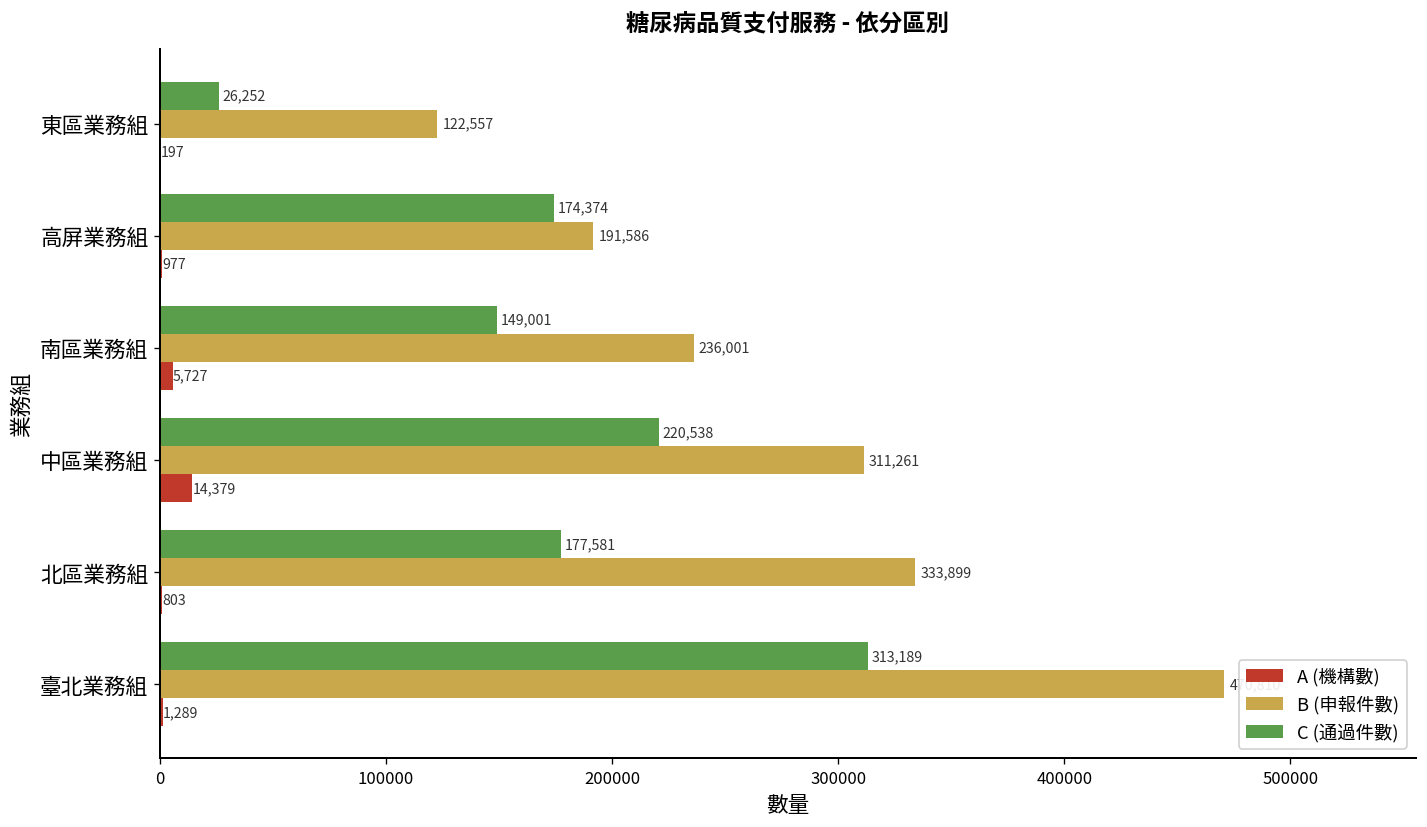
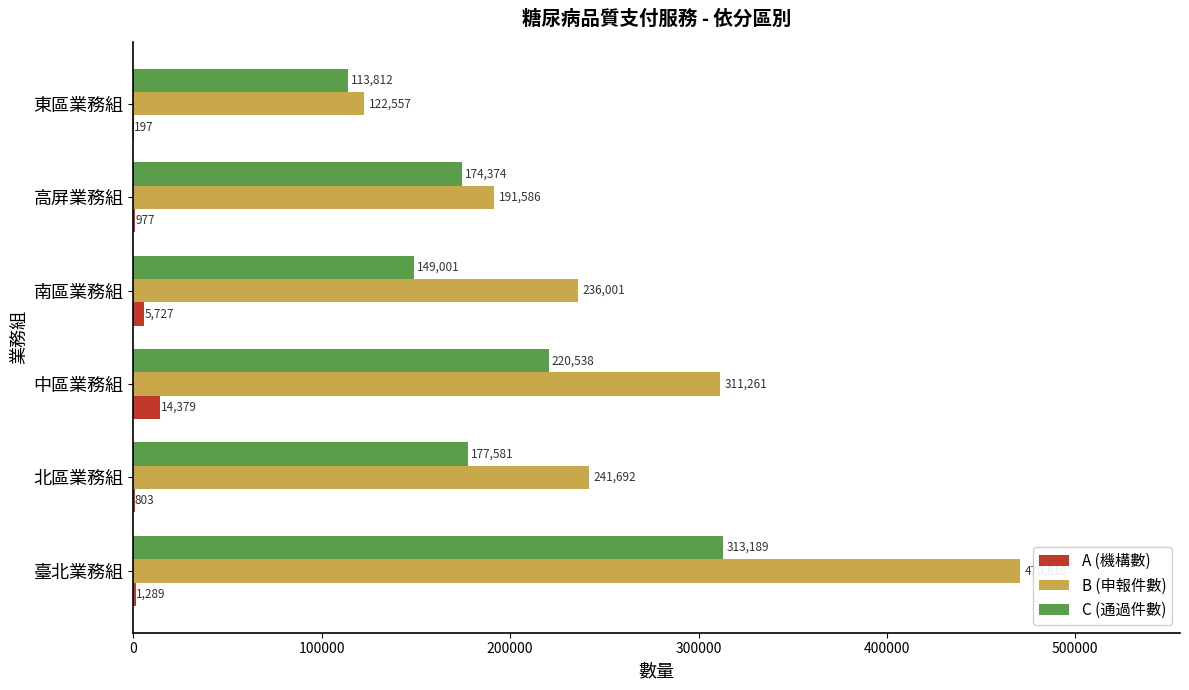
C (通過件數), 東區業務組: 26,252 -> 113,812
B (申報件數), 北區業務組: 333,899 -> 241,692
